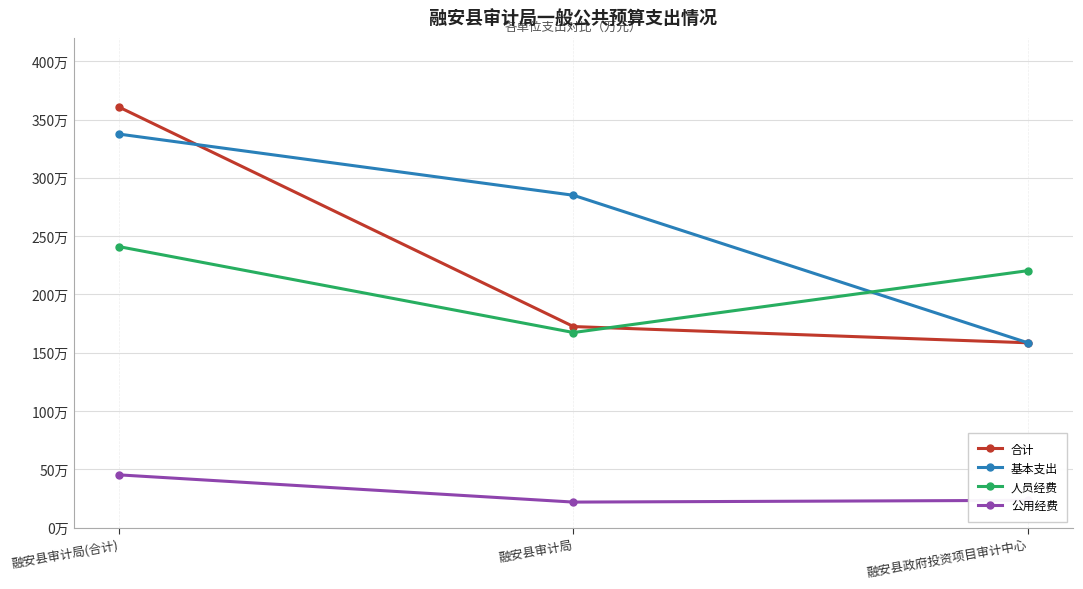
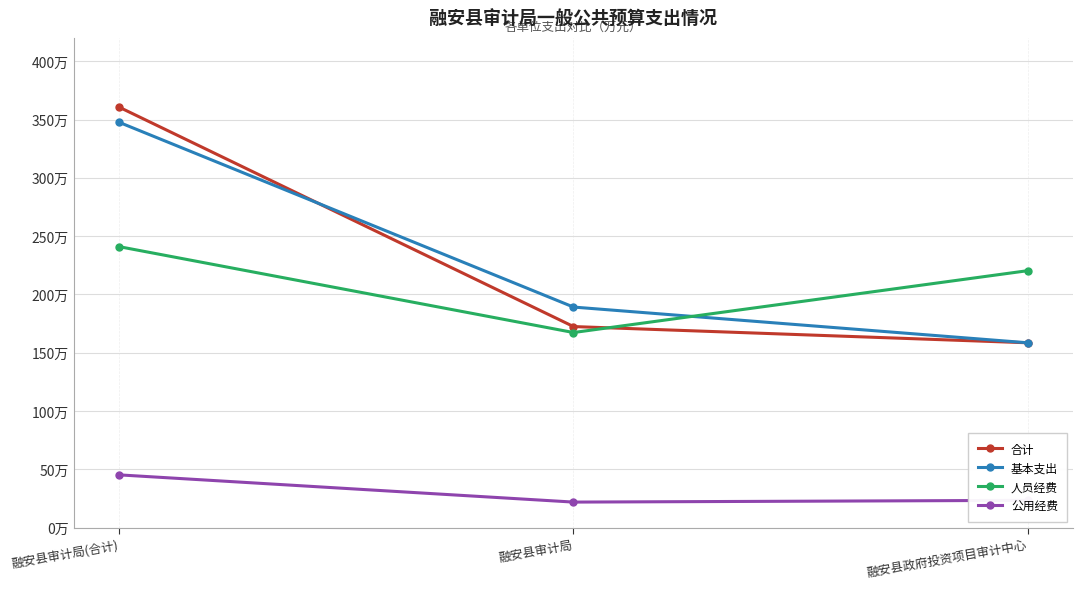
基本支出, 融安县审计局(合计): 337万 -> 348万
基本支出, 融安县审计局: 285万 -> 189万
